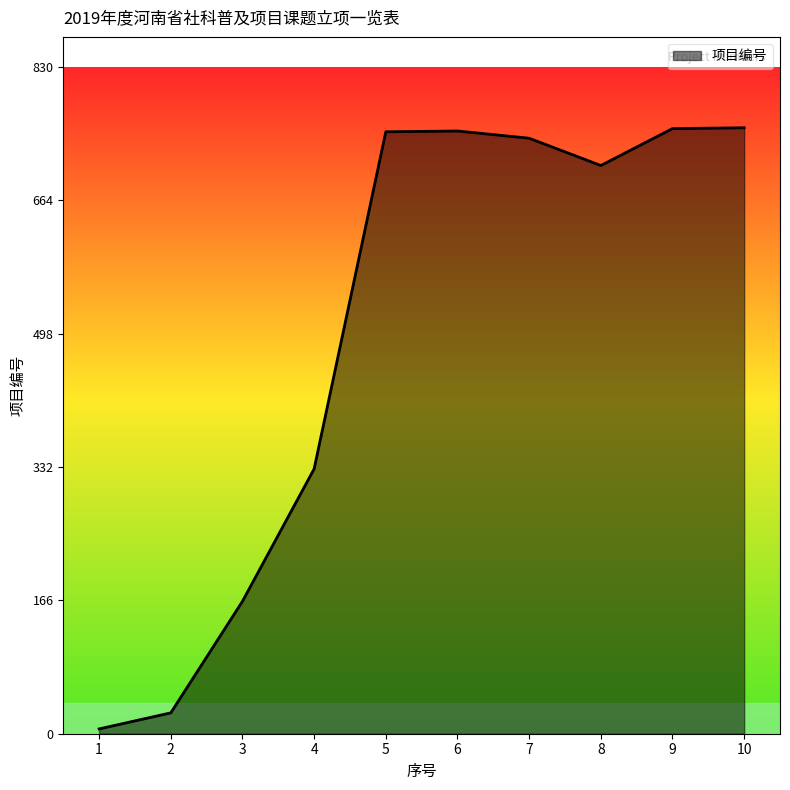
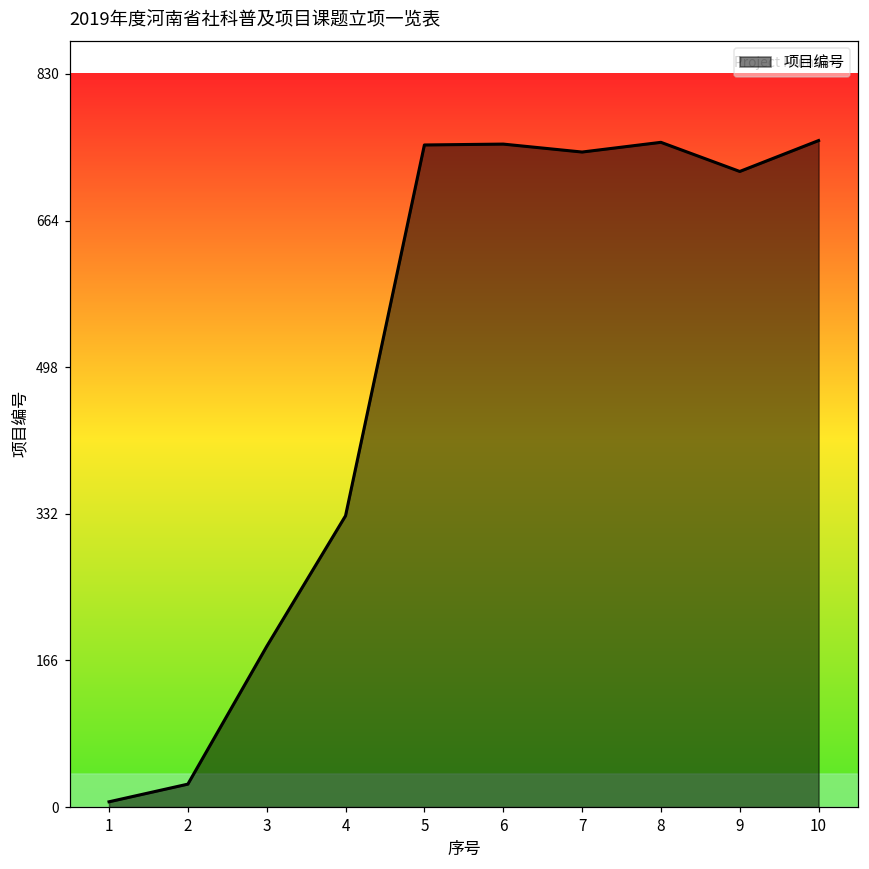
3: 170 -> 180
8: 710 -> 750
9: 750 -> 720
